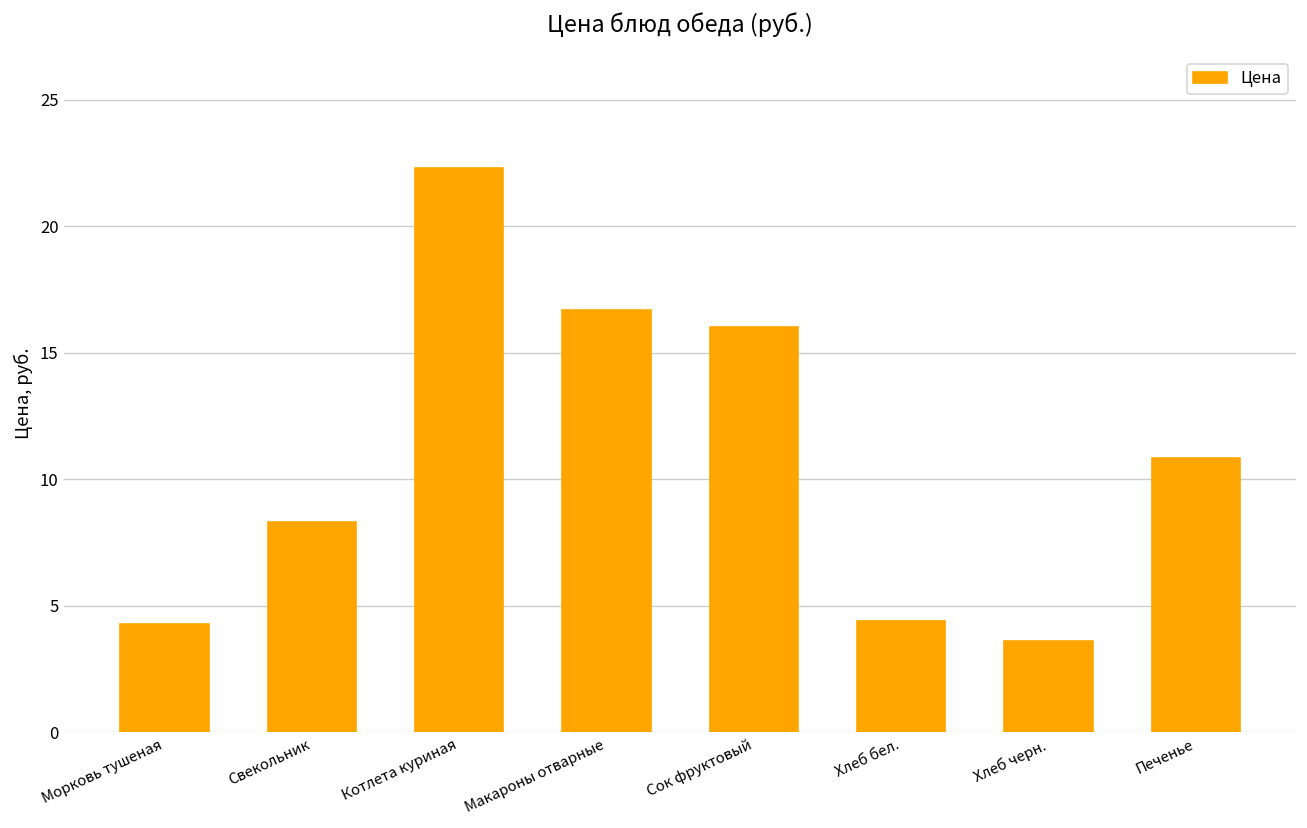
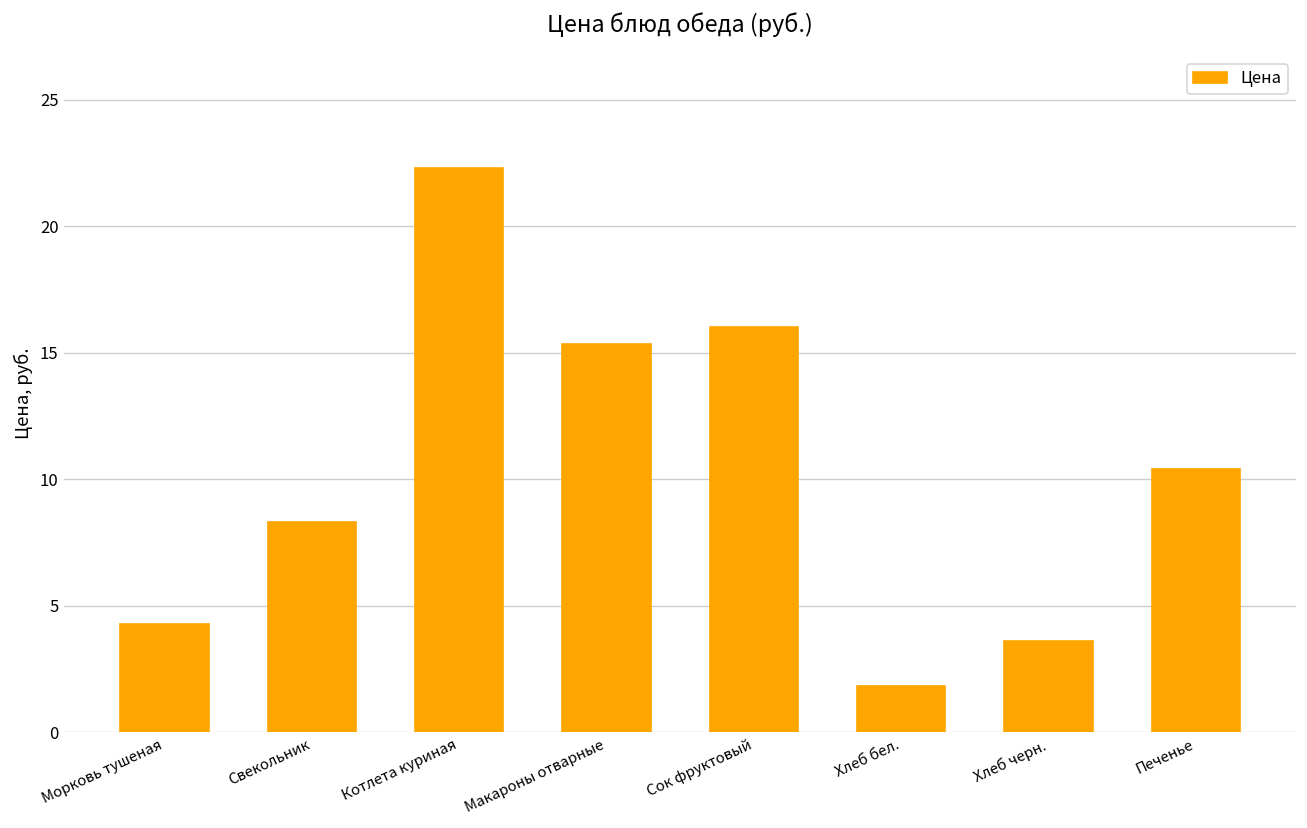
Макароны отварные: 16.7 -> 15.3
Хлеб бел.: 4.4 -> 1.8
Печенье: 10.9 -> 10.4
